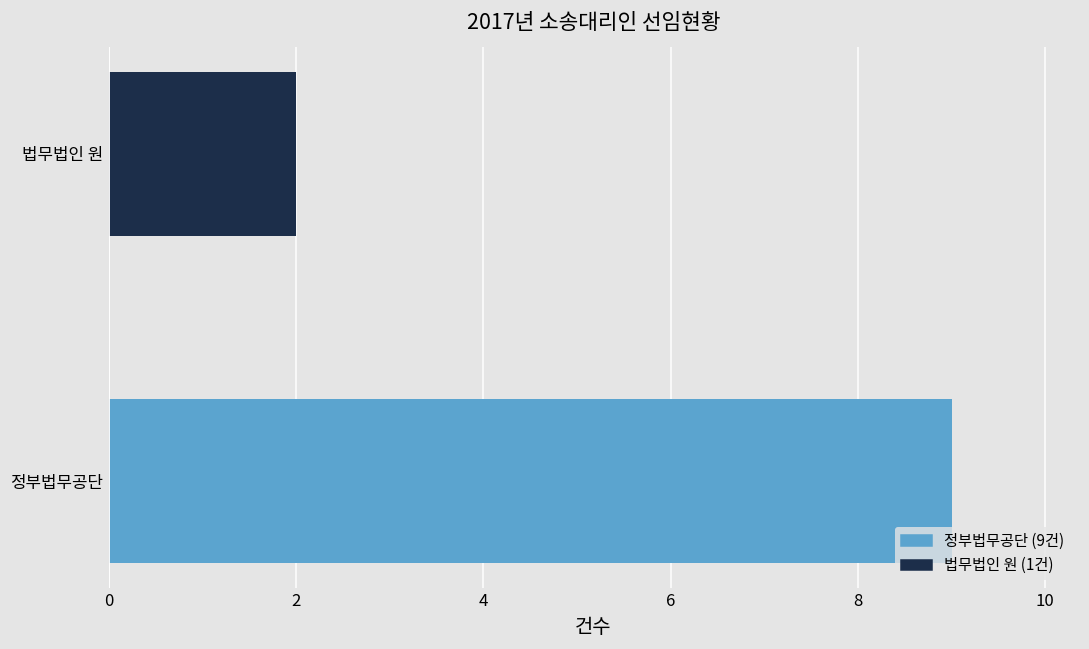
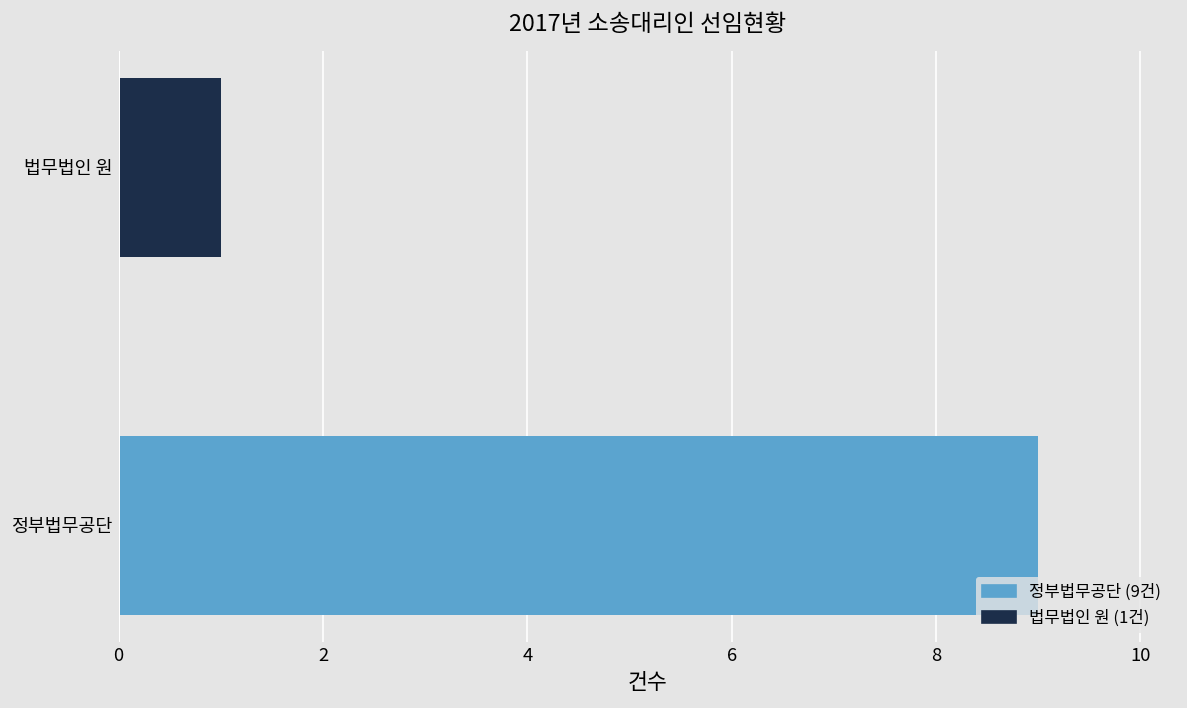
법무법인 원: 2 -> 1
